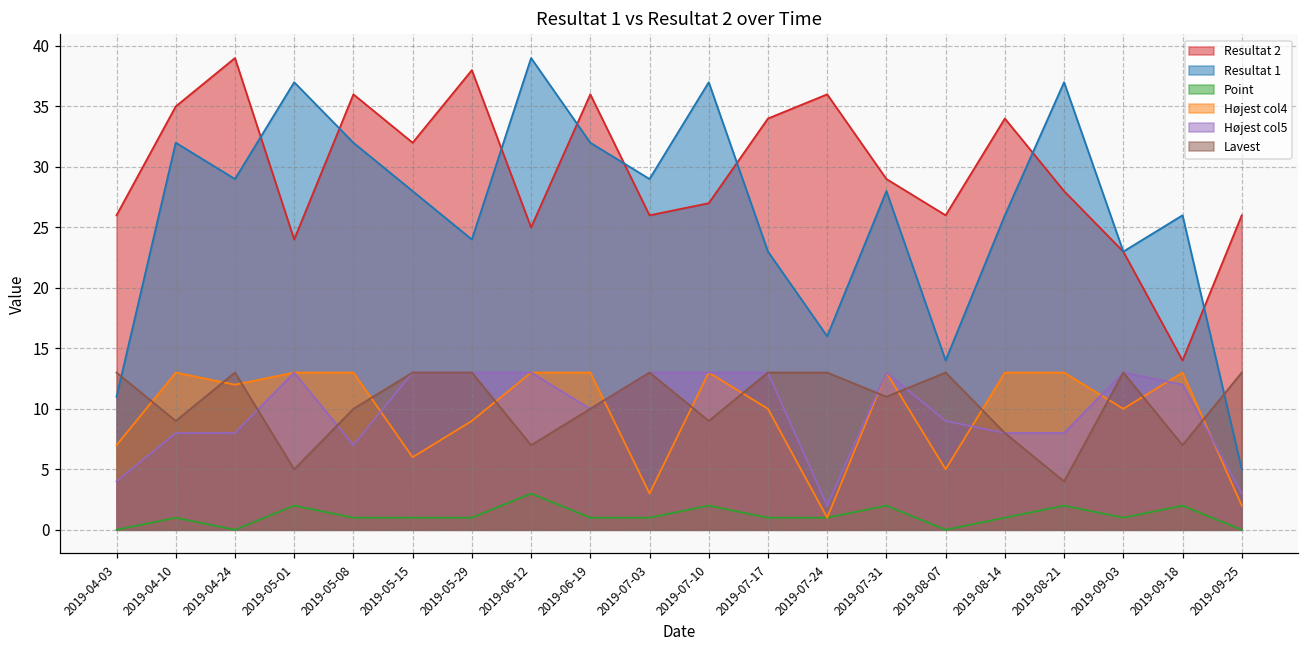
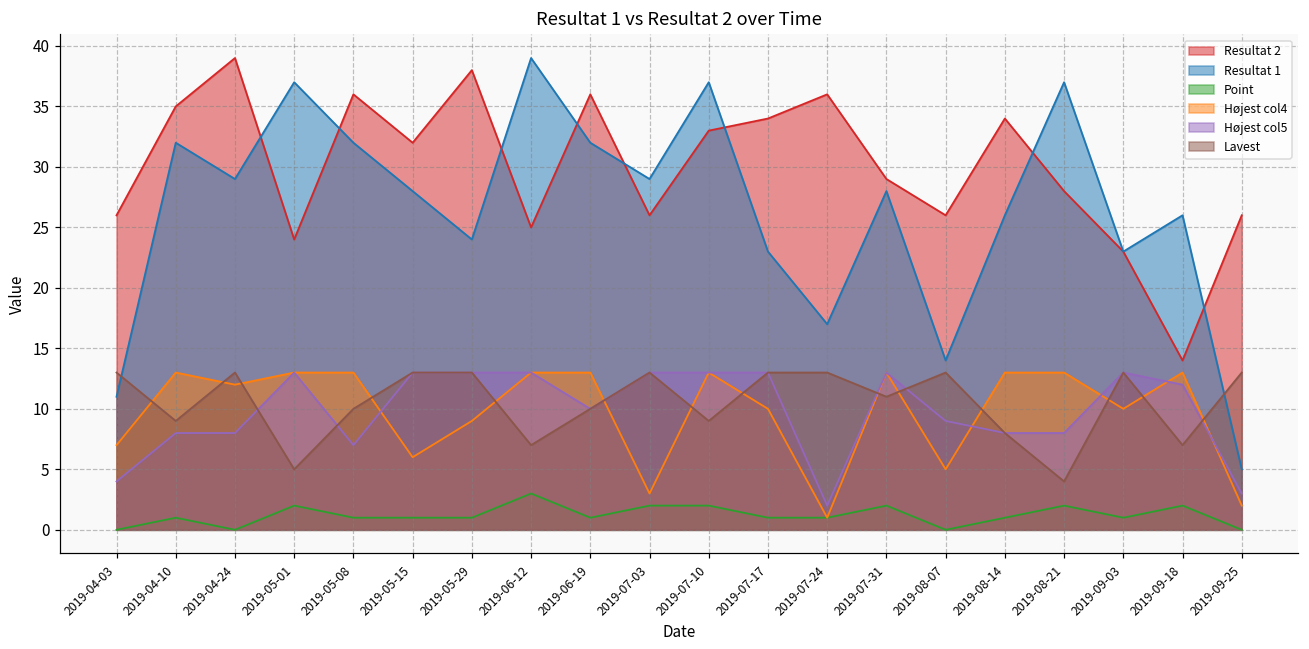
Point, 2019-07-03: 1 -> 2
Resultat 2, 2019-07-10: 27 -> 33
Resultat 1, 2019-07-24: 16 -> 17
